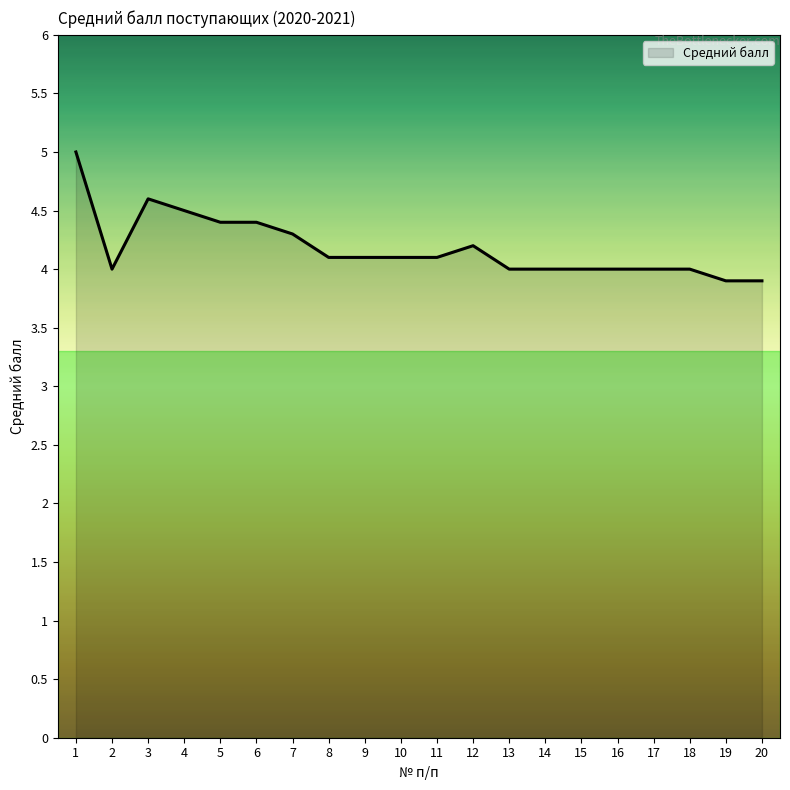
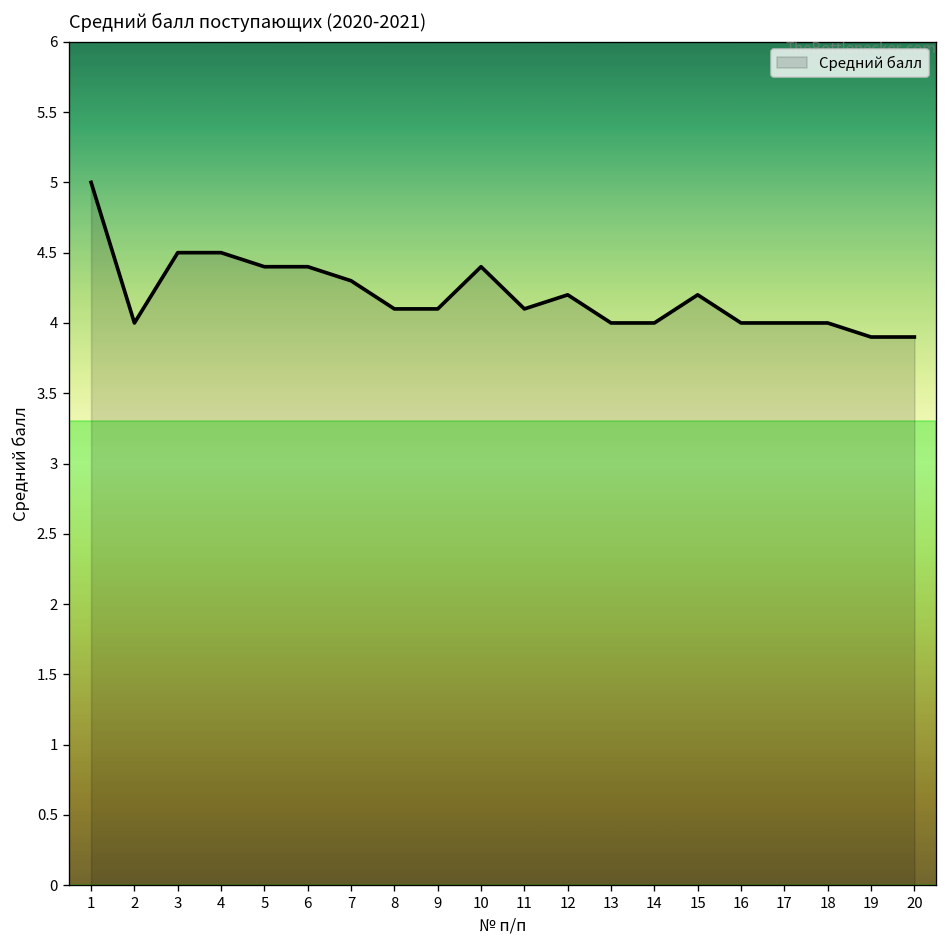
3: 4.6 -> 4.5
10: 4.1 -> 4.4
15: 4.0 -> 4.2
